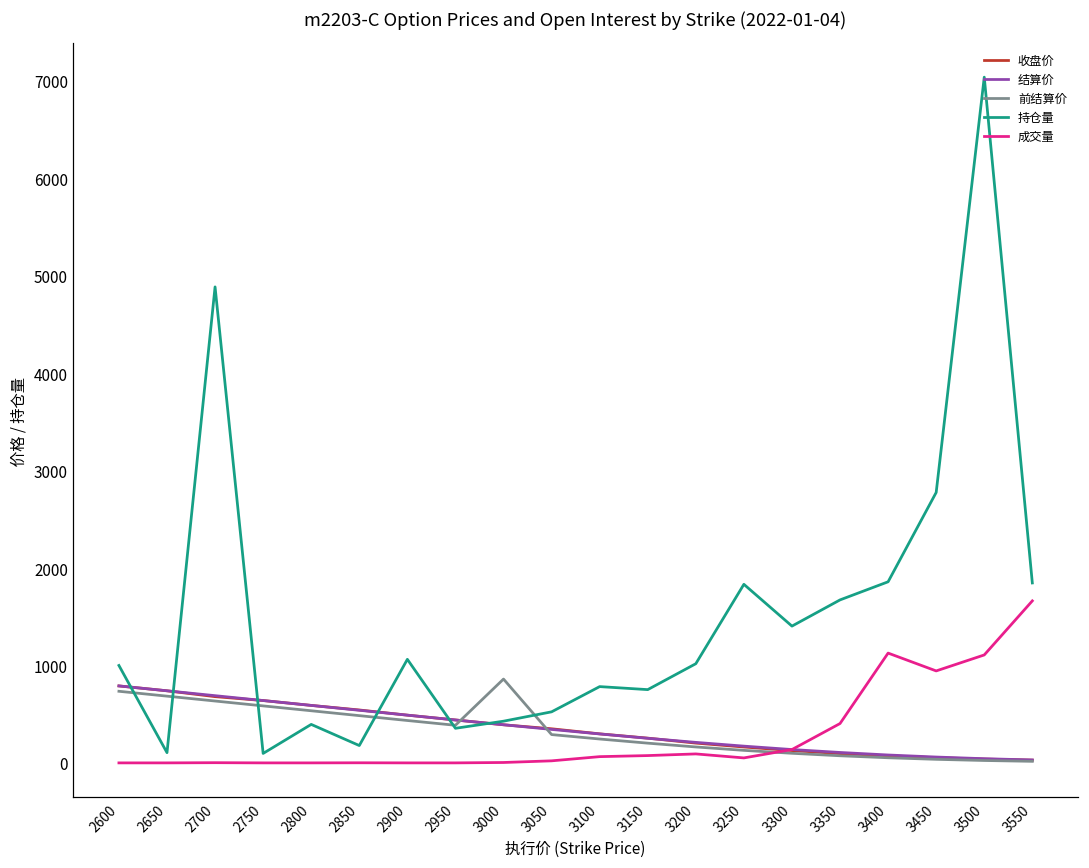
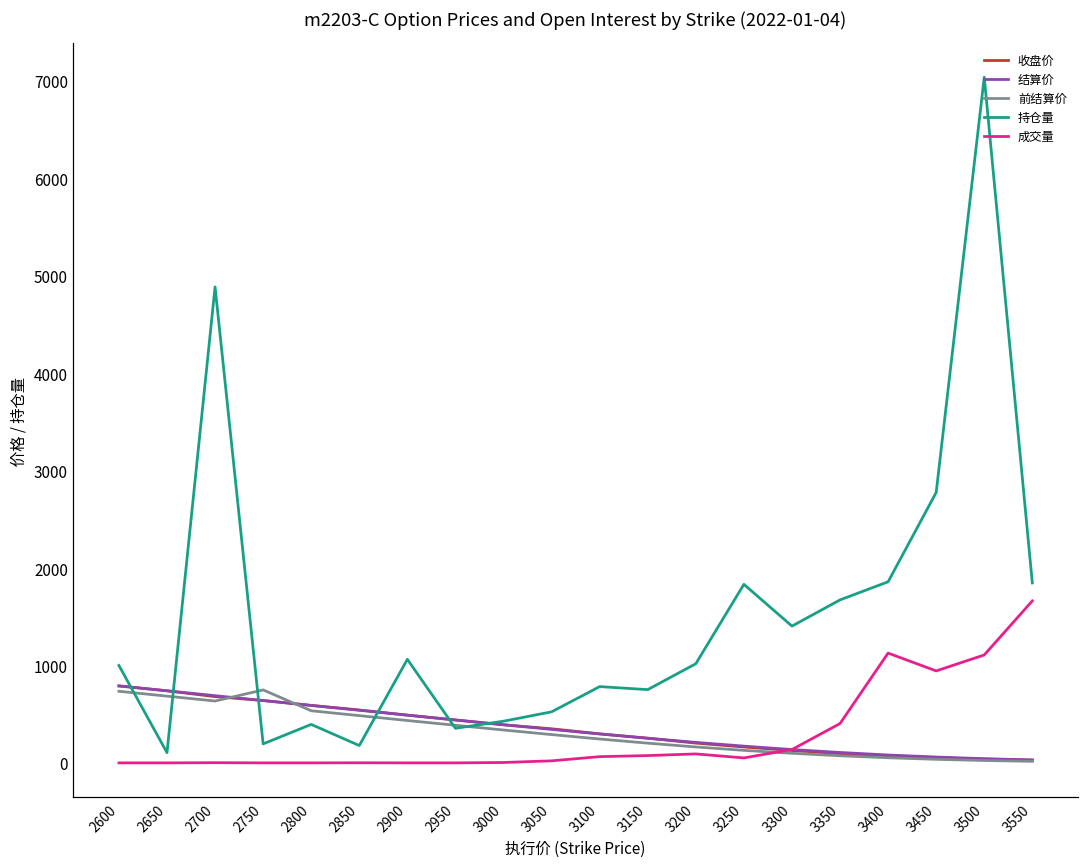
前结算价, 2750: 600 -> 700
持仓量, 2750: 100 -> 200
前结算价, 3000: 900 -> 300
